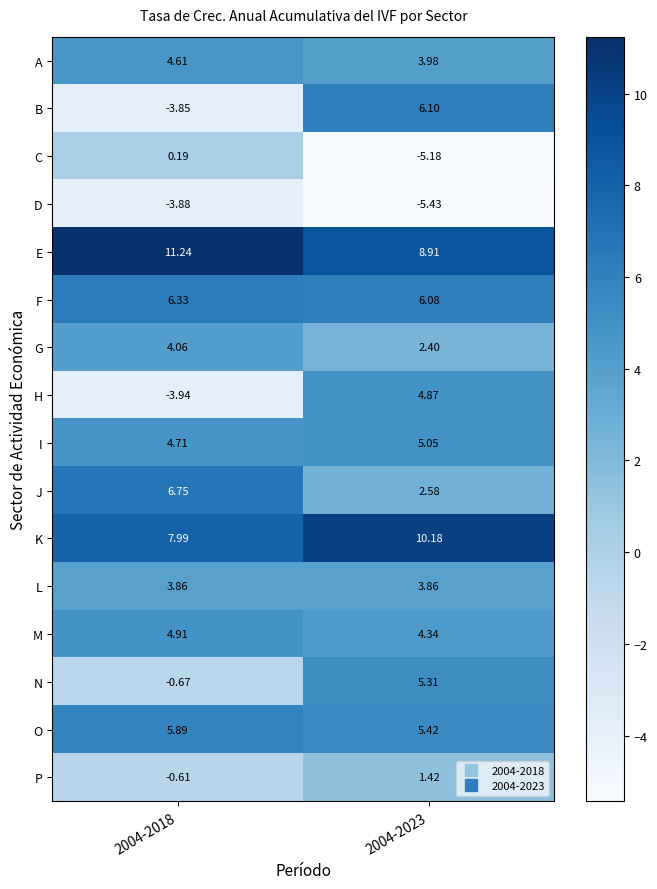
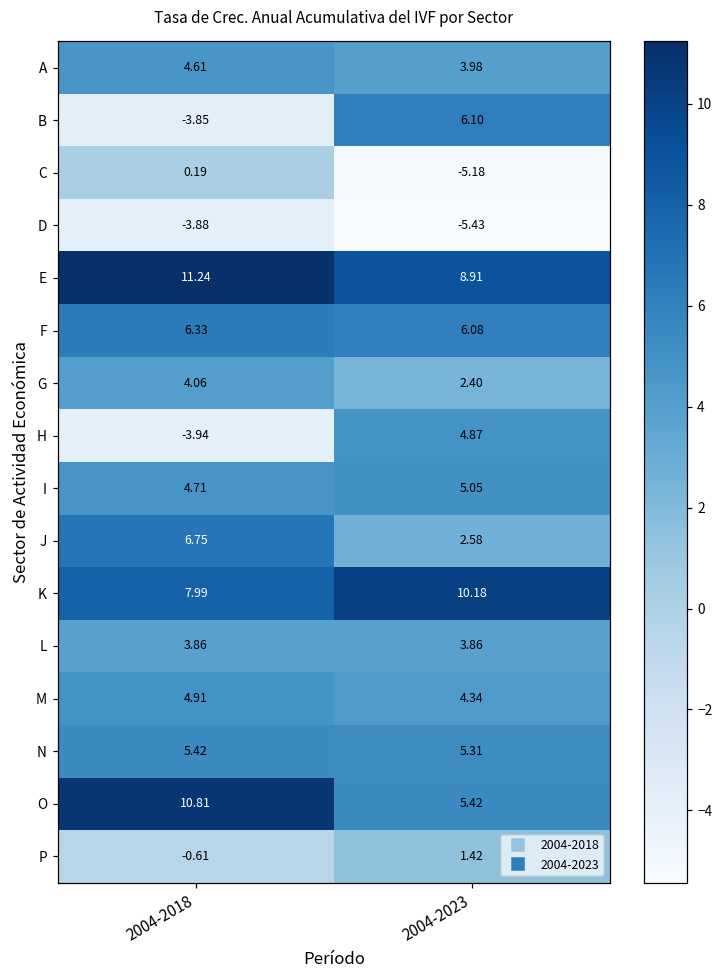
N, 2004-2018: -0.67 -> 5.42
O, 2004-2018: 5.89 -> 10.81
